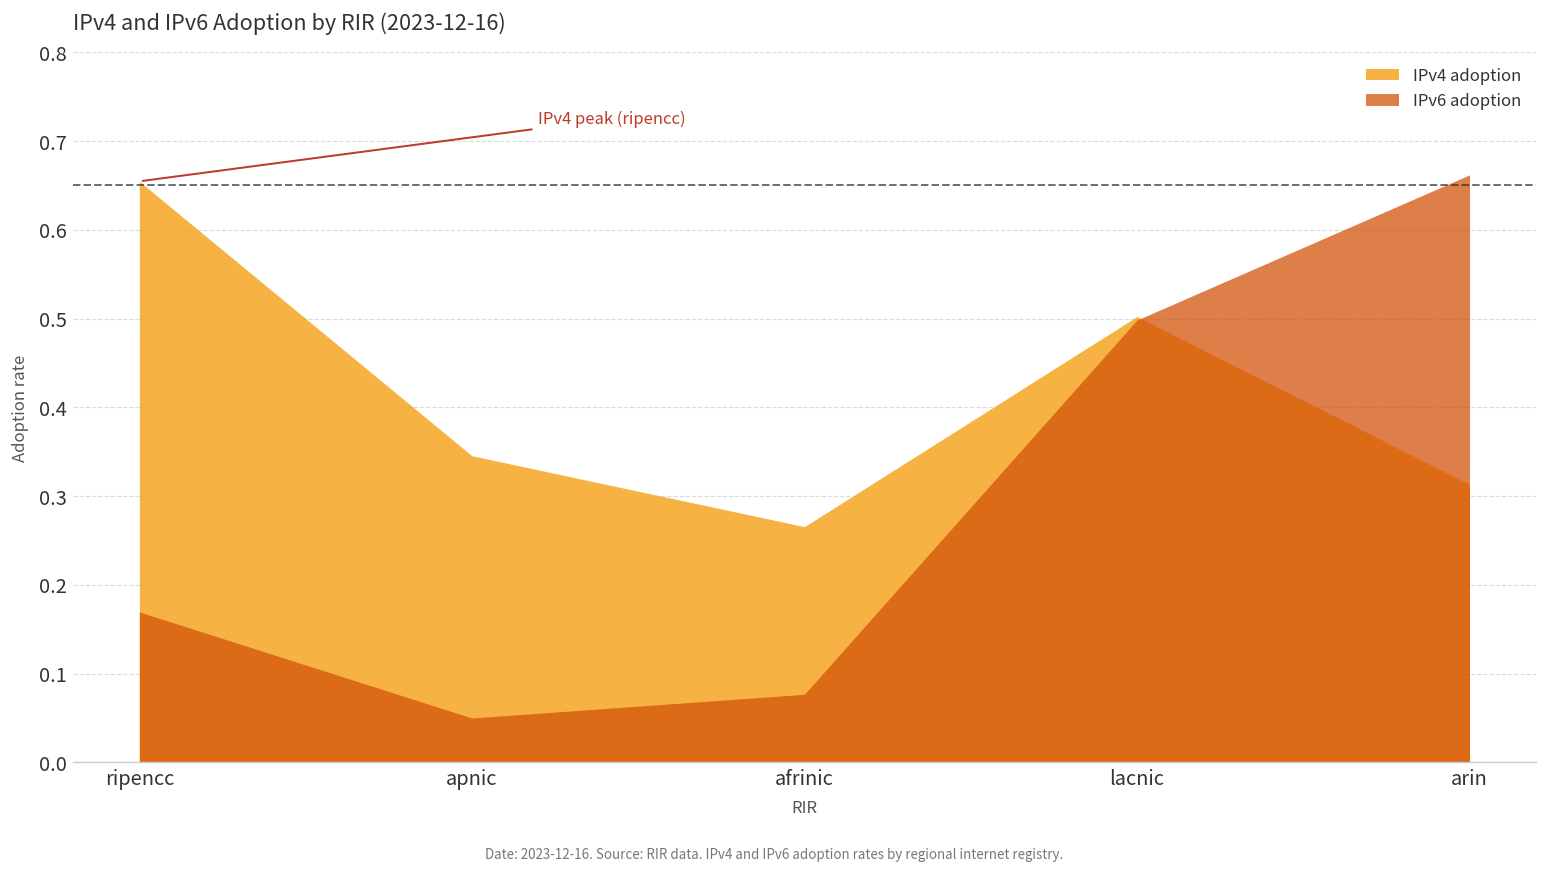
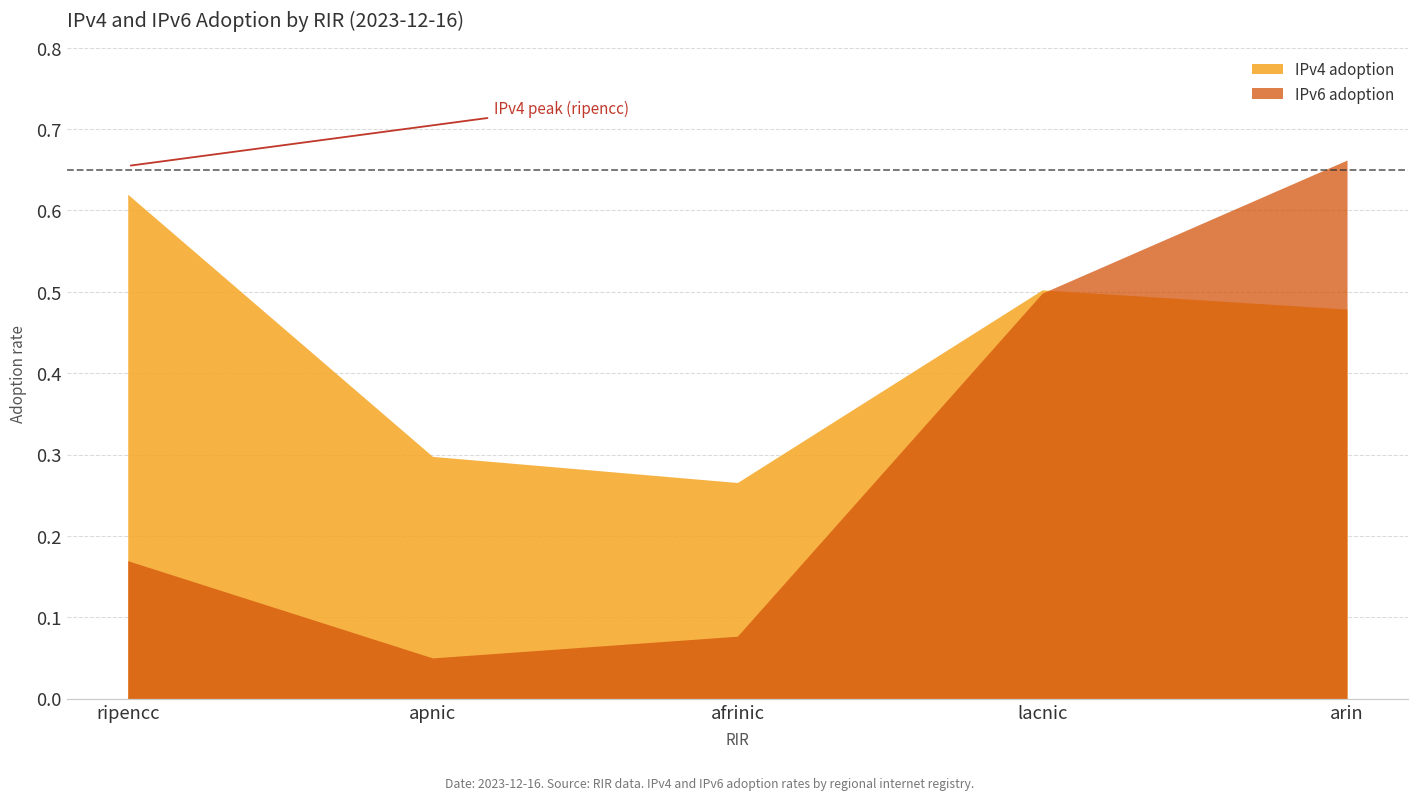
IPv4 adoption, ripencc: 0.65 -> 0.62
IPv4 adoption, apnic: 0.35 -> 0.30
IPv4 adoption, arin: 0.31 -> 0.48
